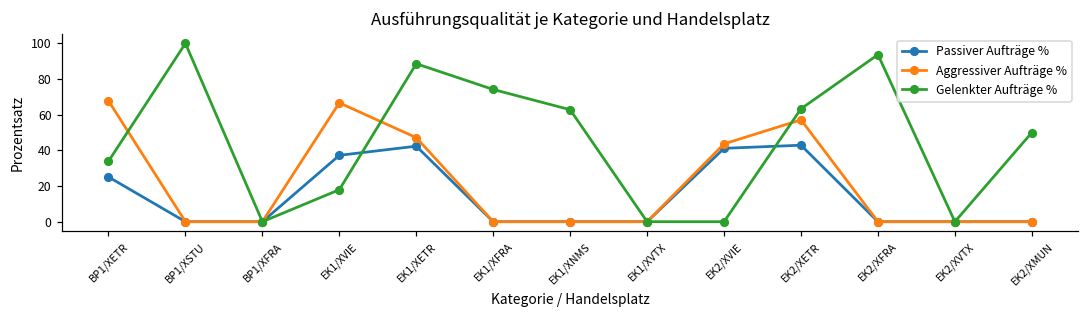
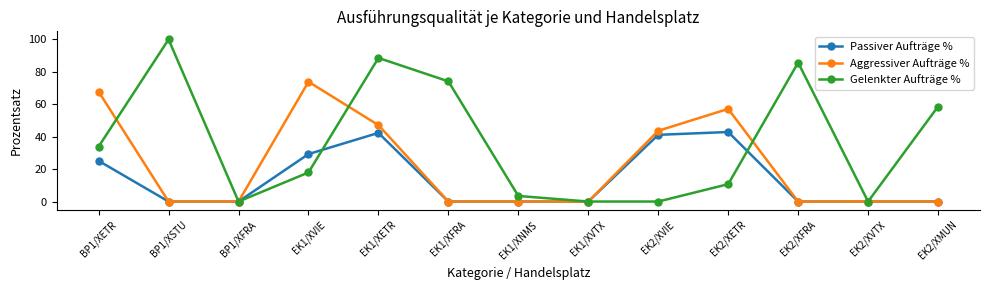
Passiver Aufträge %, EK1/XVIE: 37 -> 29
Aggressiver Aufträge %, EK1/XVIE: 67 -> 74
Gelenkter Aufträge %, EK1/XNMS: 63 -> 3
Gelenkter Aufträge %, EK2/XETR: 63 -> 11
Gelenkter Aufträge %, EK2/XFRA: 94 -> 86
Gelenkter Aufträge %, EK2/XMUN: 50 -> 59
